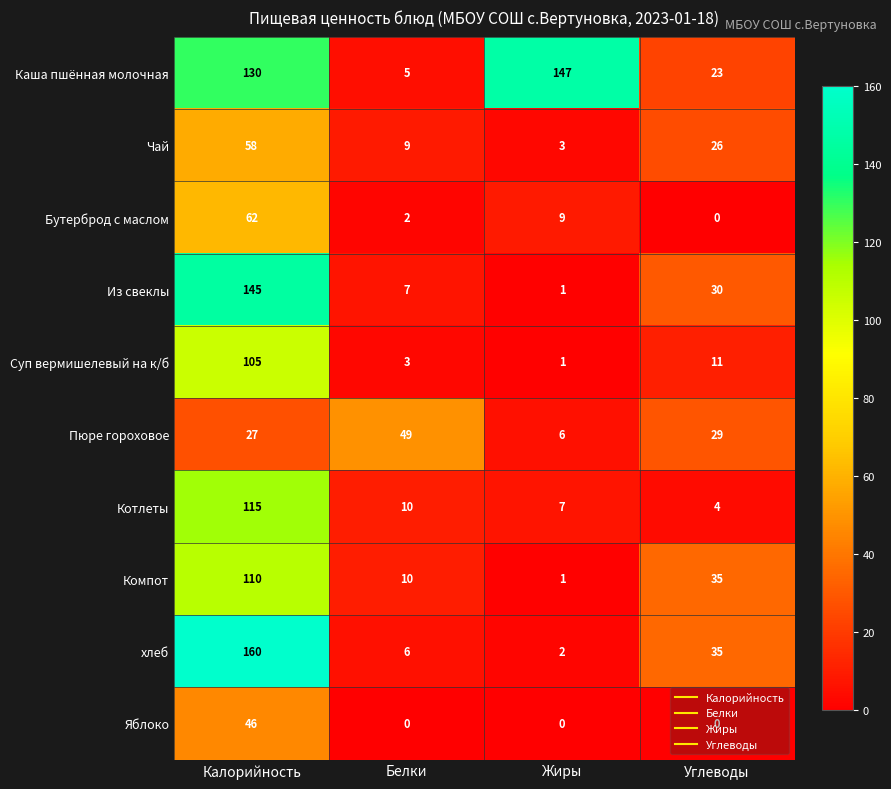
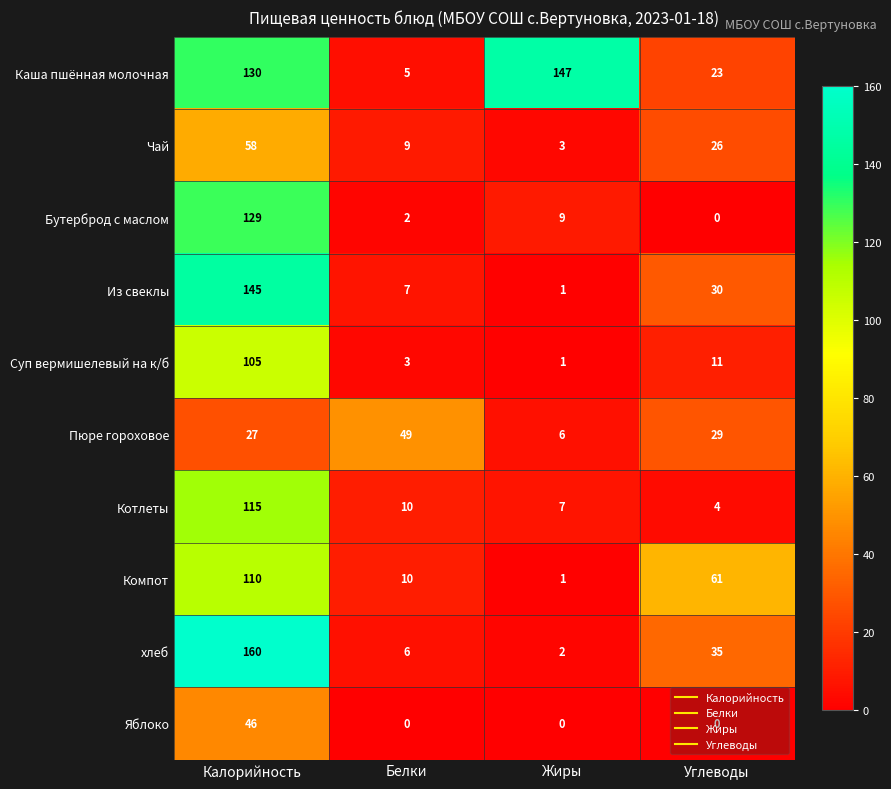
Бутерброд с маслом, Калорийность: 62 -> 129
Компот, Углеводы: 35 -> 61
